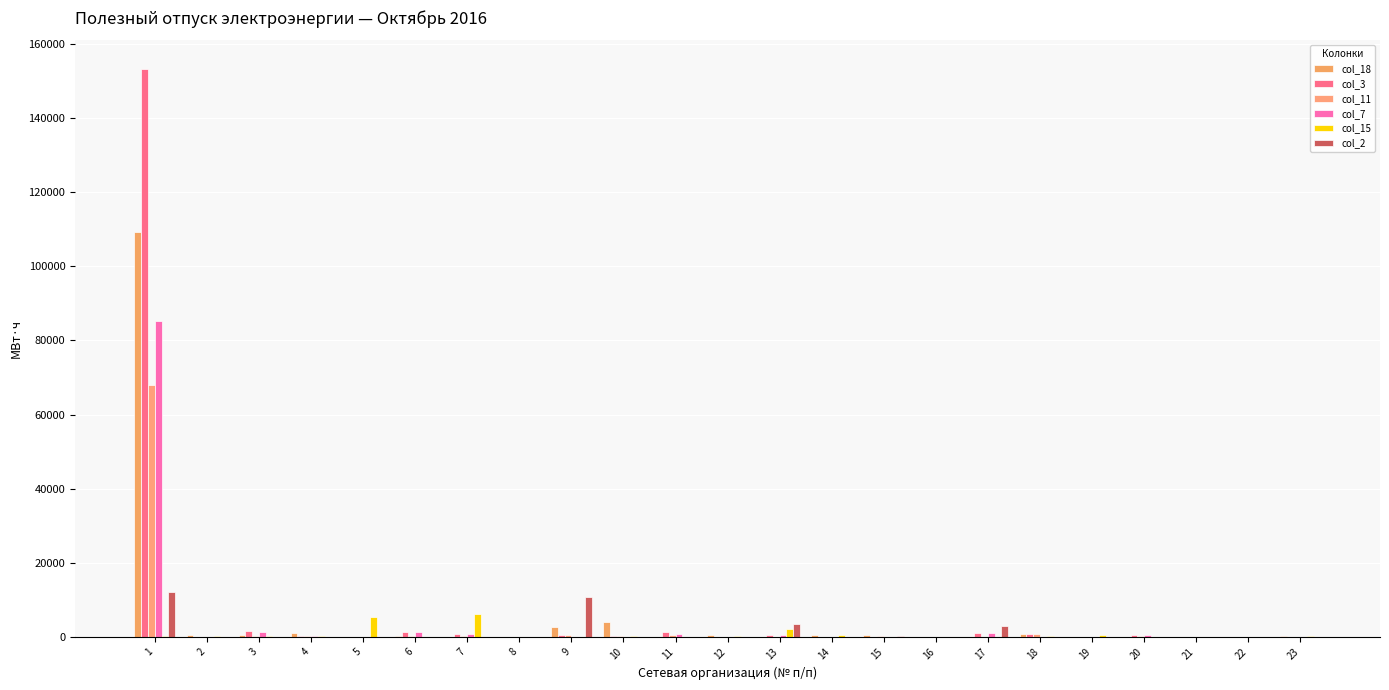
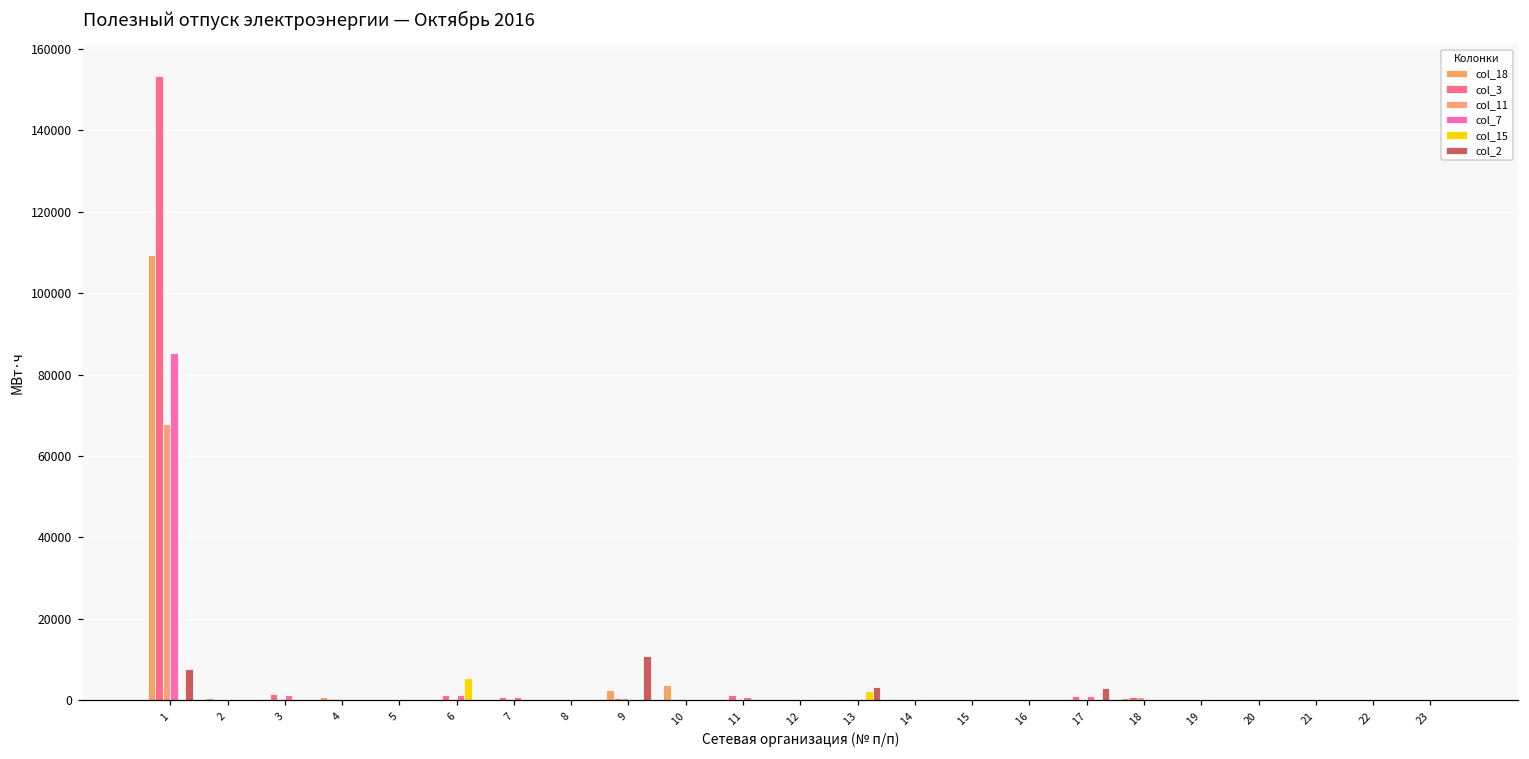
col_2, 1: 12000 -> 8000
col_15, 5: 5000 -> 0
col_15, 6: 0 -> 5000
col_15, 7: 6000 -> 0
